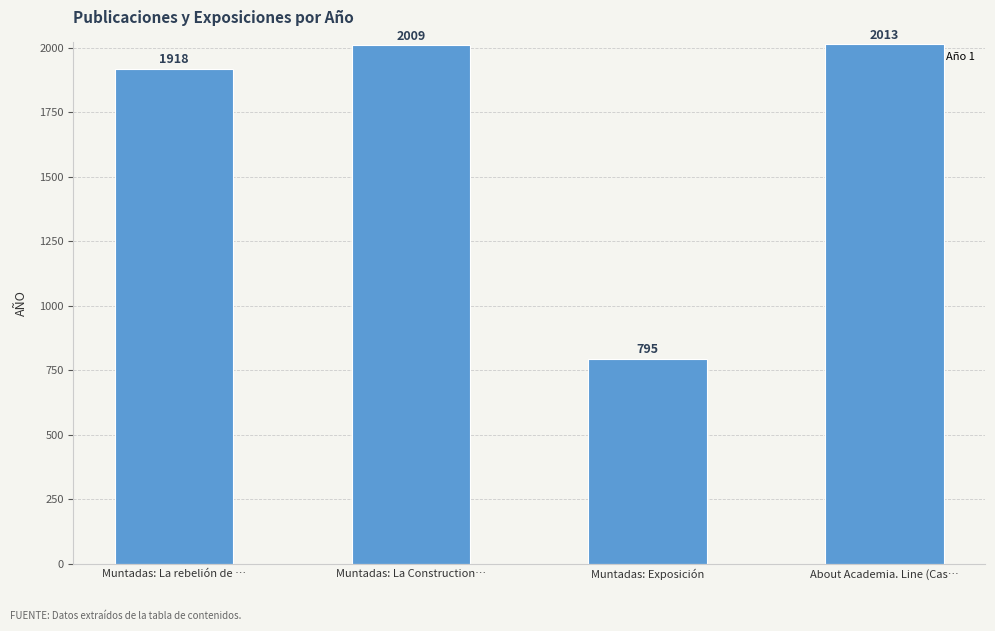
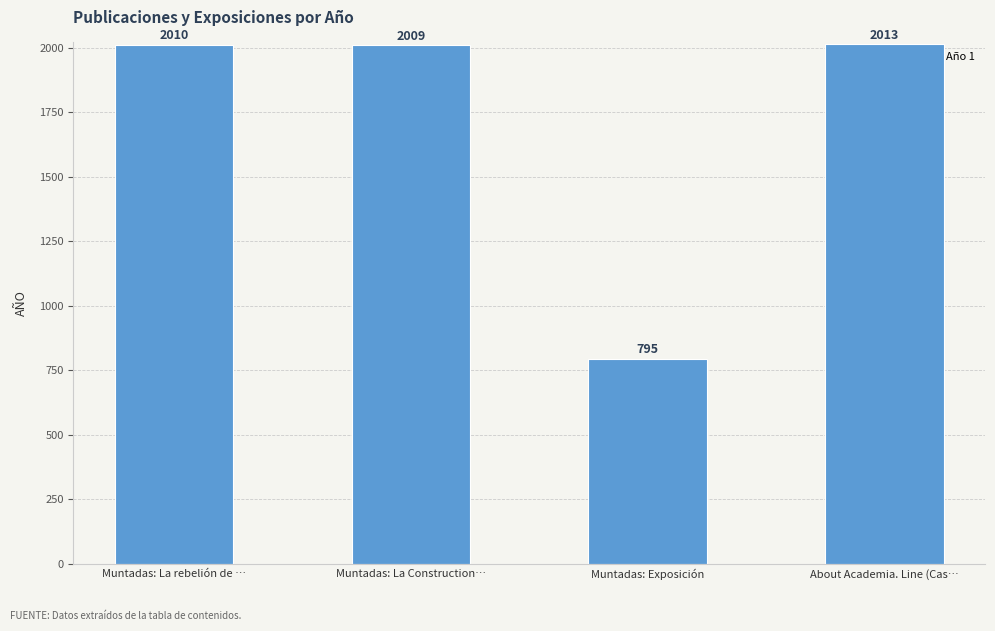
Muntadas: La rebelión de …: 1918 -> 2010
